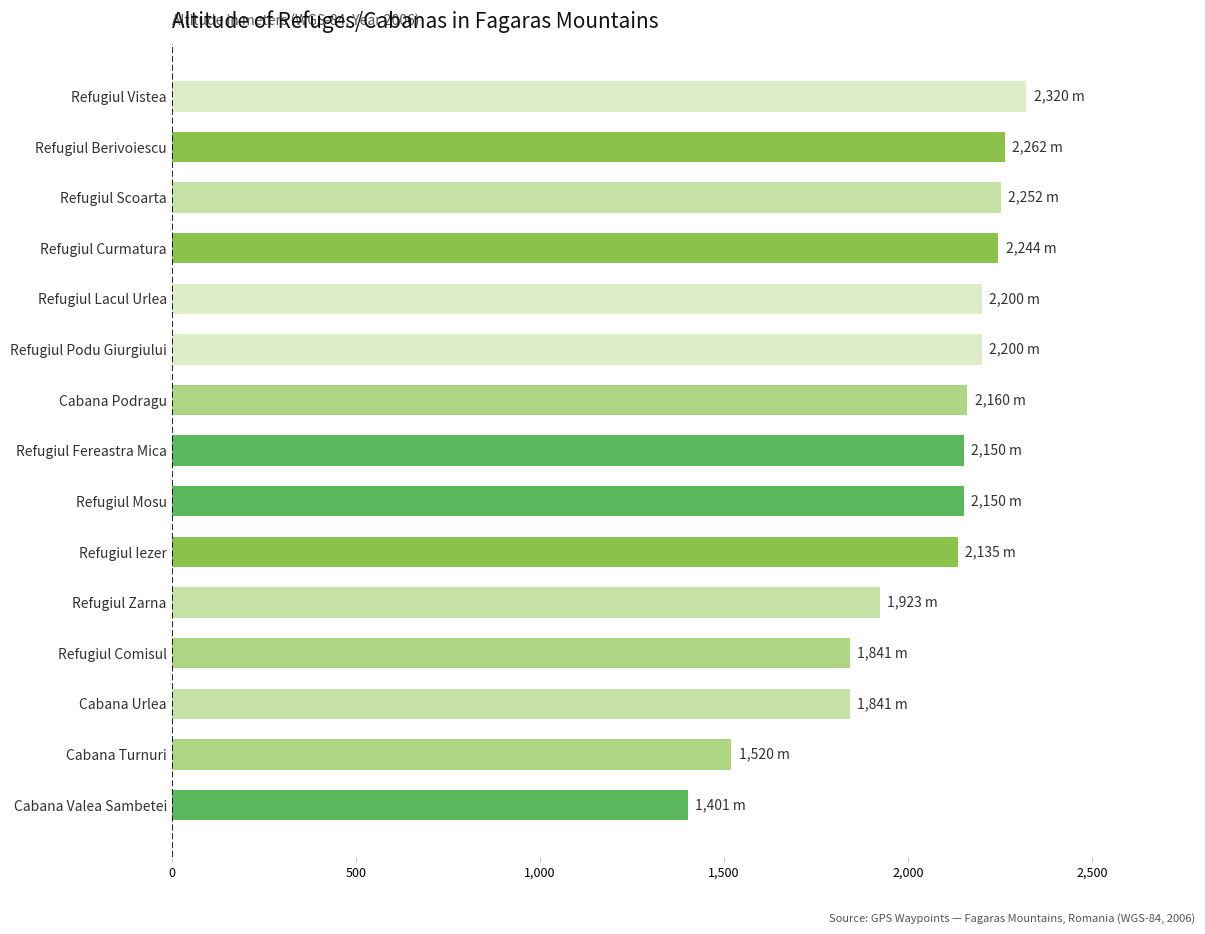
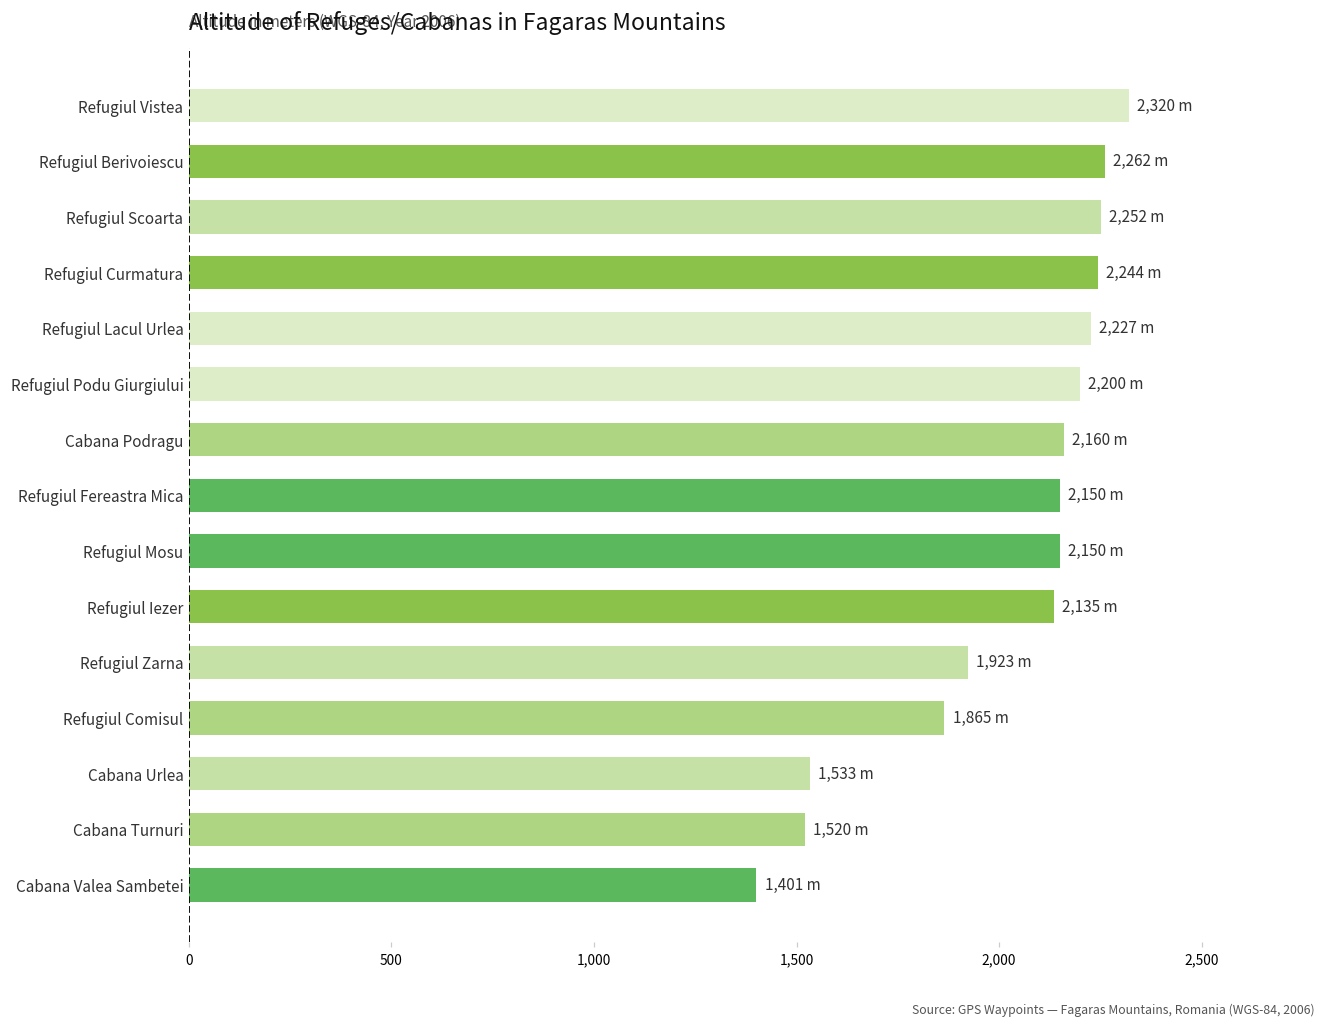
Refugiul Lacul Urlea: 2,200 -> 2,227
Refugiul Comisul: 1,841 -> 1,865
Cabana Urlea: 1,841 -> 1,533
